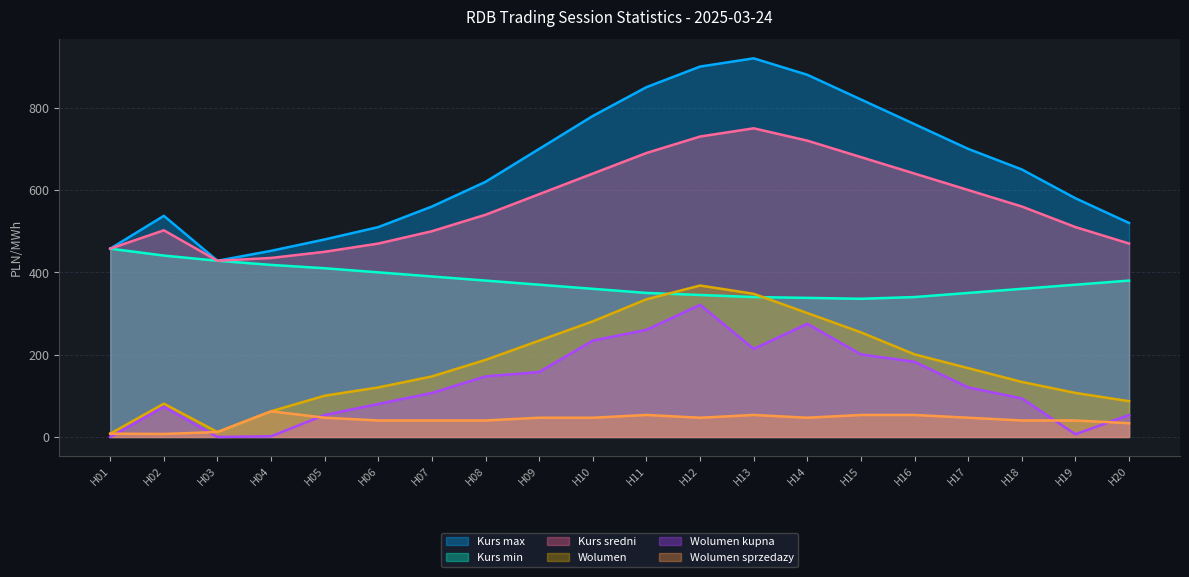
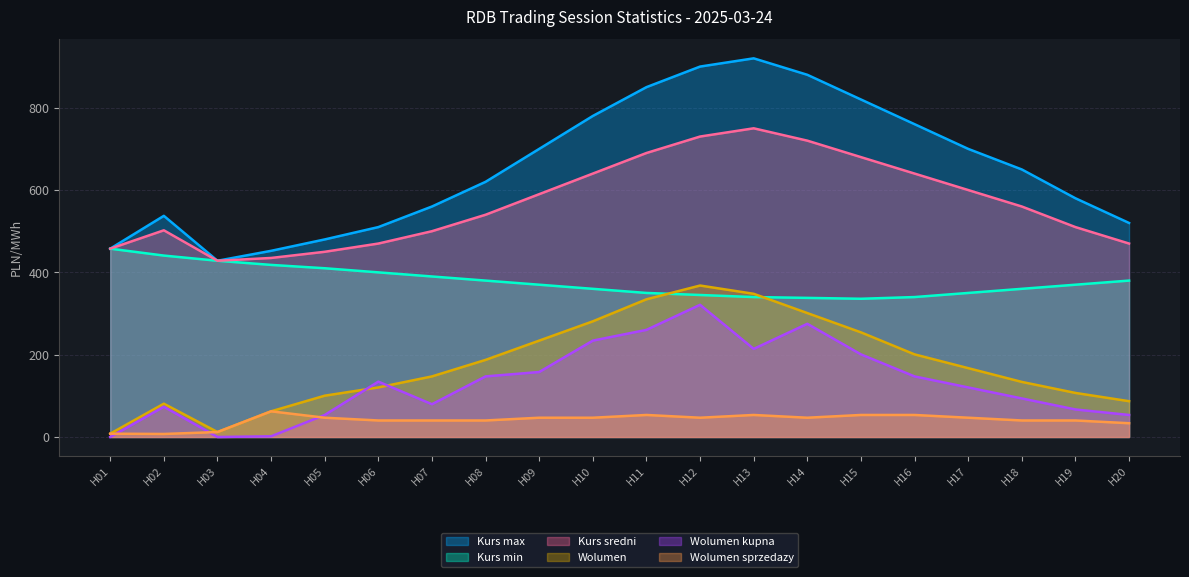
Wolumen kupna, H06: 80 -> 130
Wolumen kupna, H07: 110 -> 80
Wolumen kupna, H16: 180 -> 150
Wolumen kupna, H19: 10 -> 70
